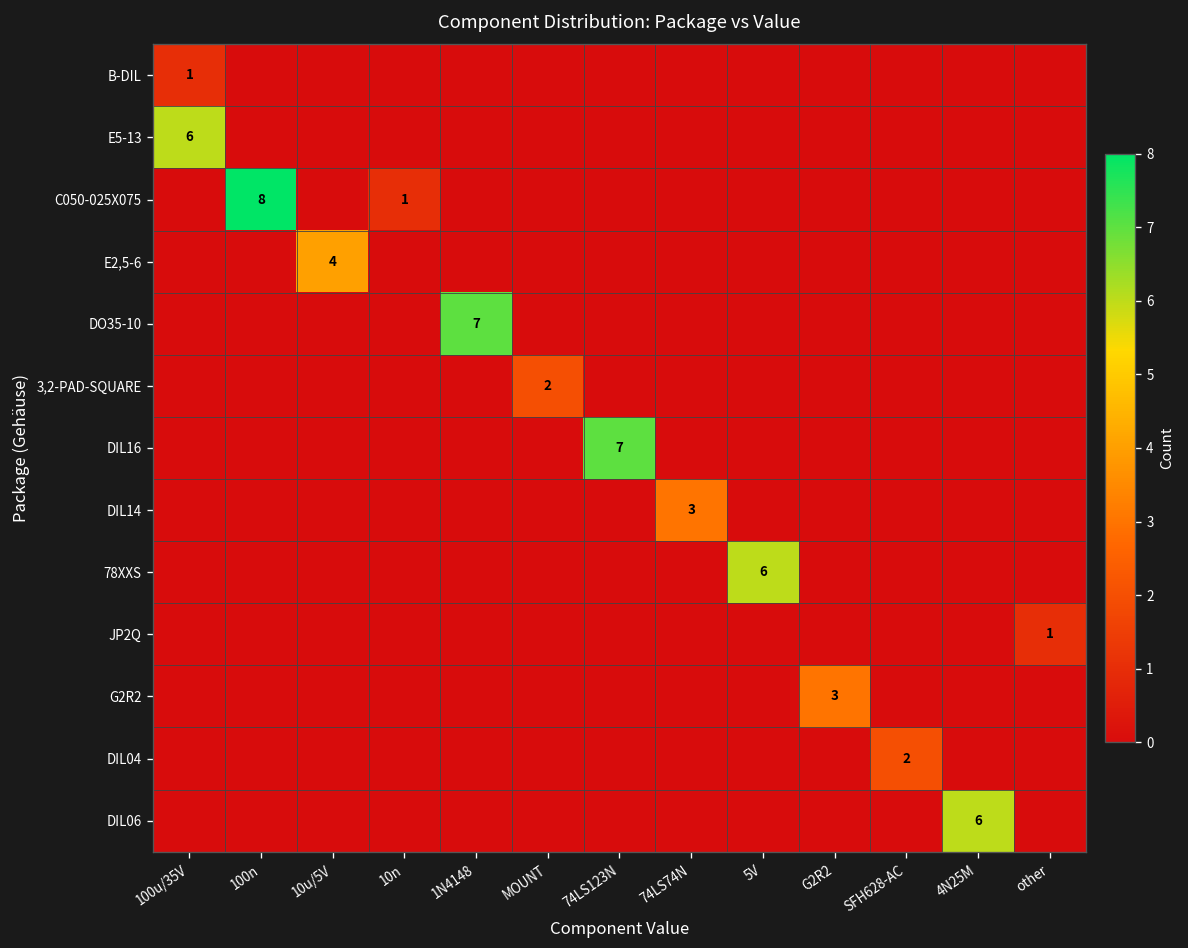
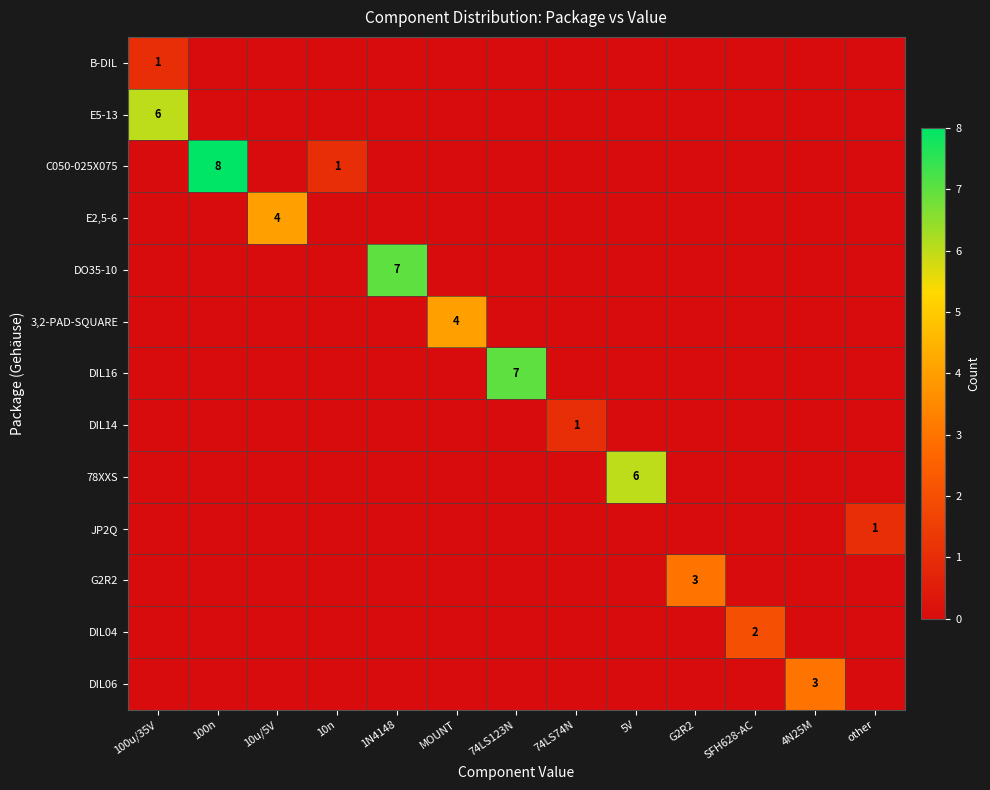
3,2-PAD-SQUARE, MOUNT: 2 -> 4
DIL14, 74LS74N: 3 -> 1
DIL06, 4N25M: 6 -> 3
